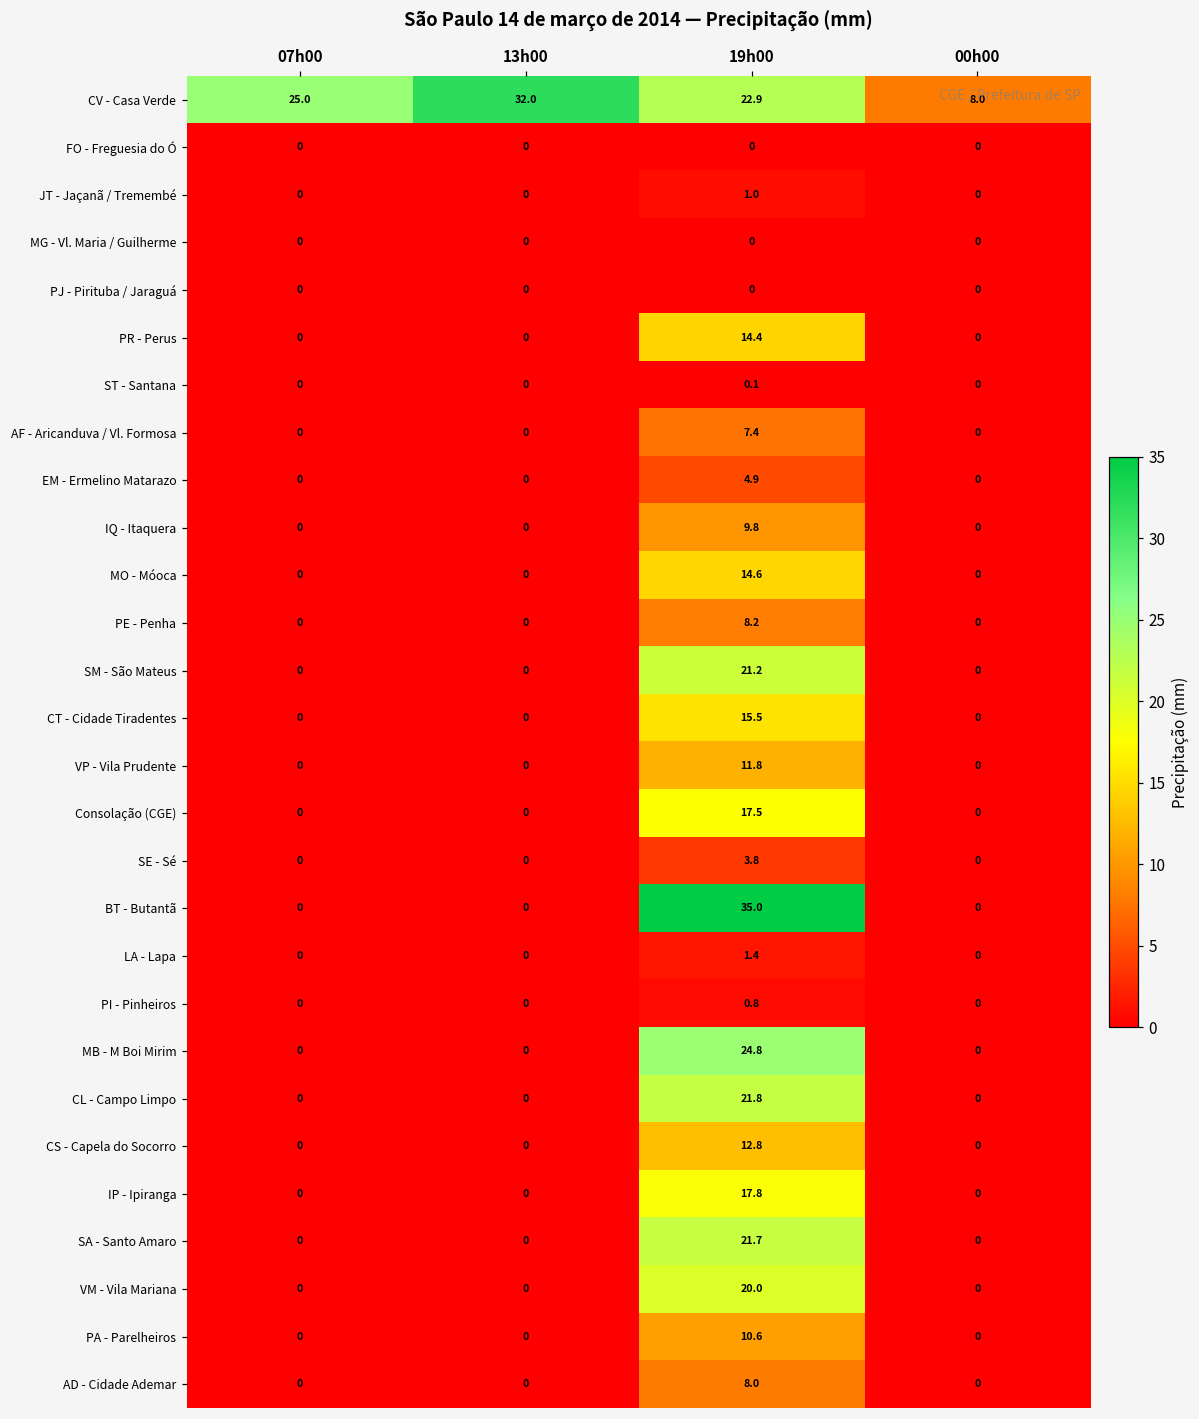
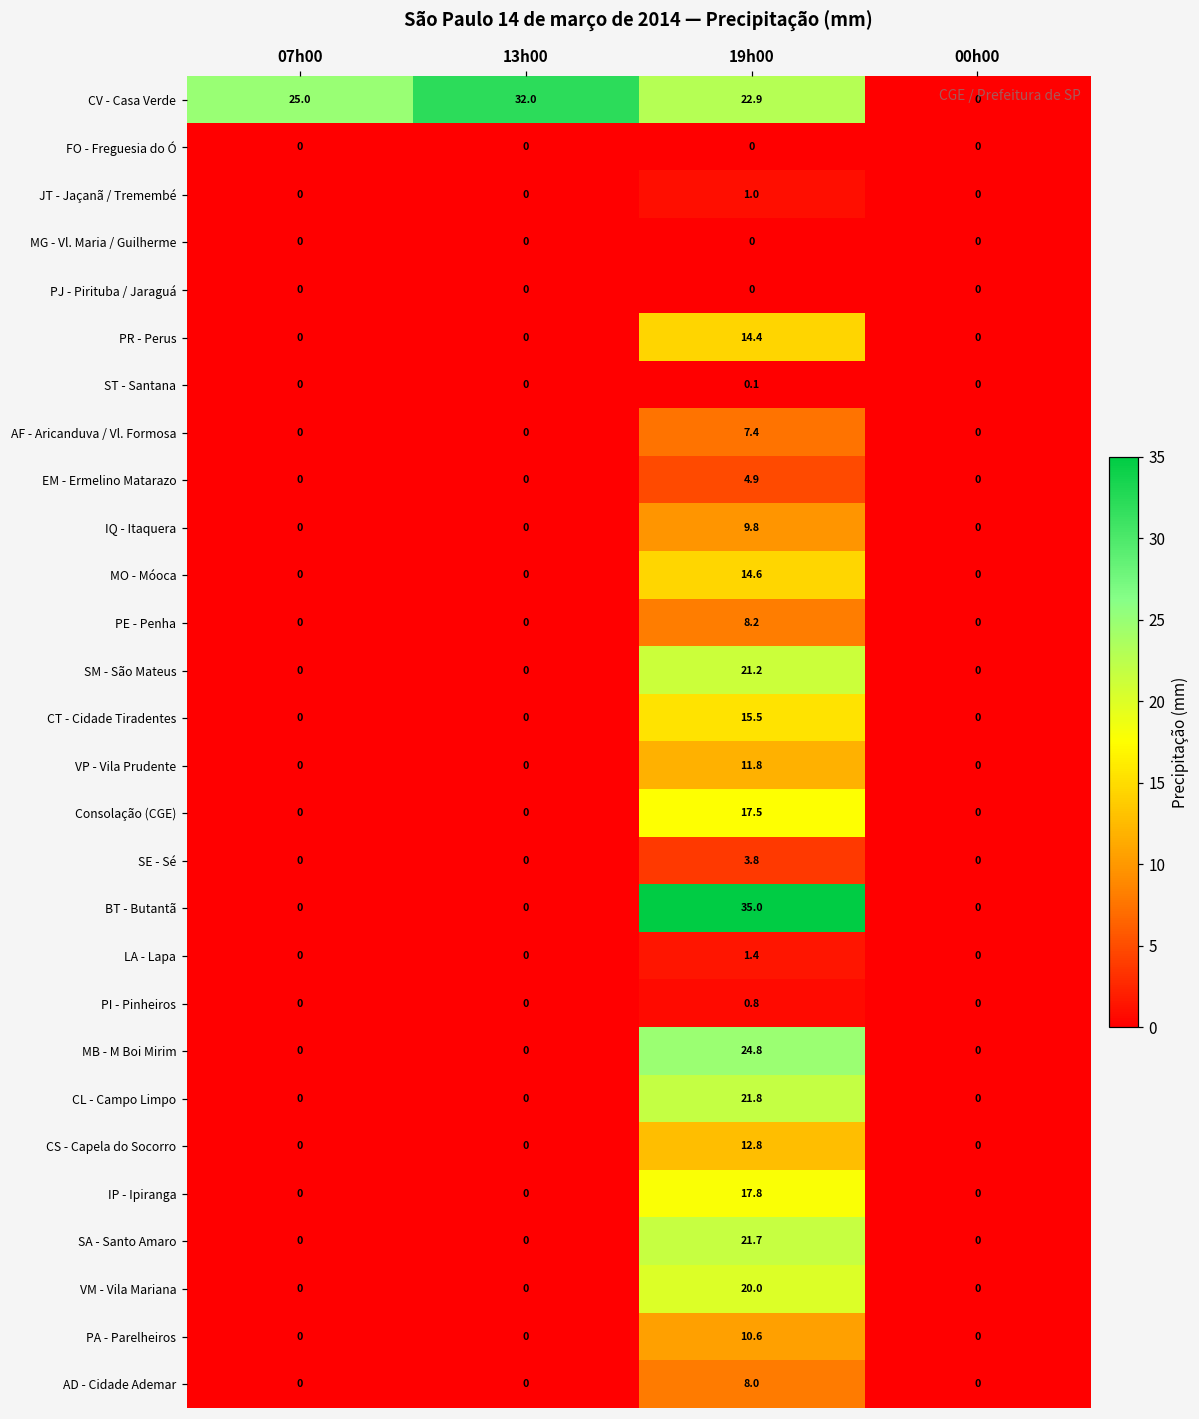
CV - Casa Verde, 00h00: 8.0 -> 0
